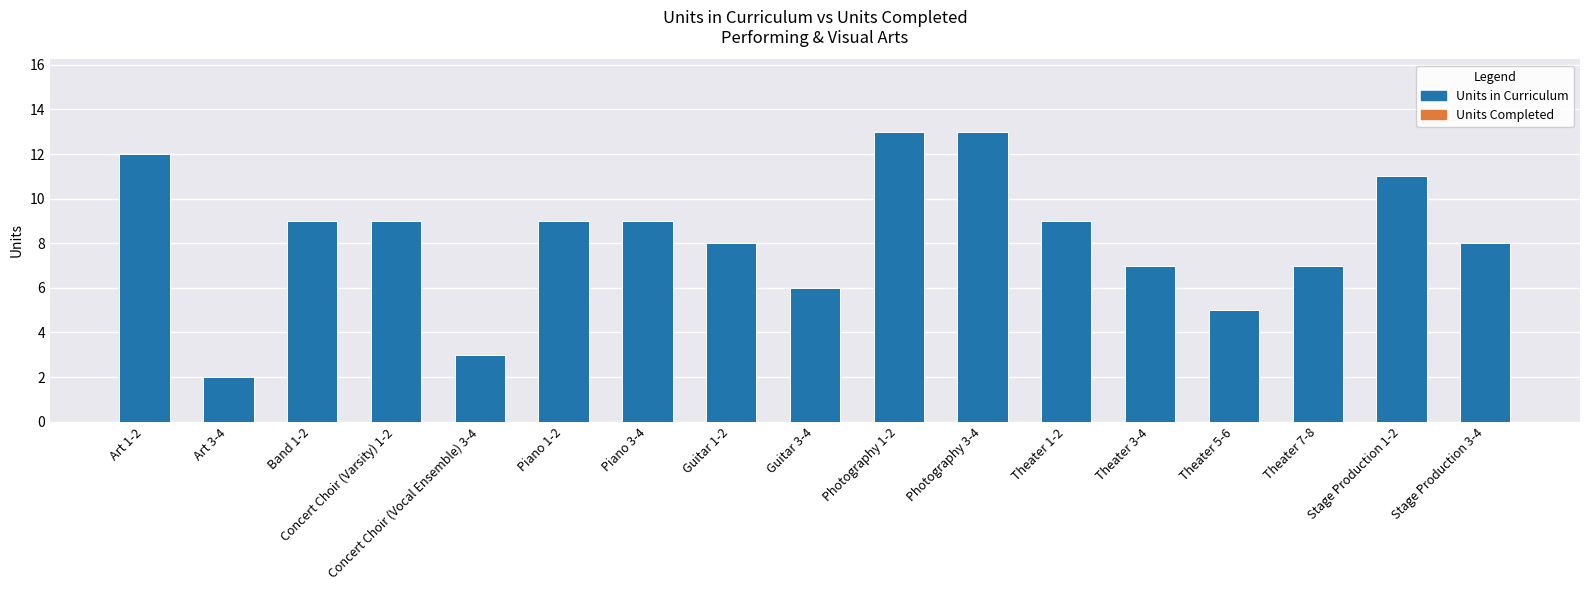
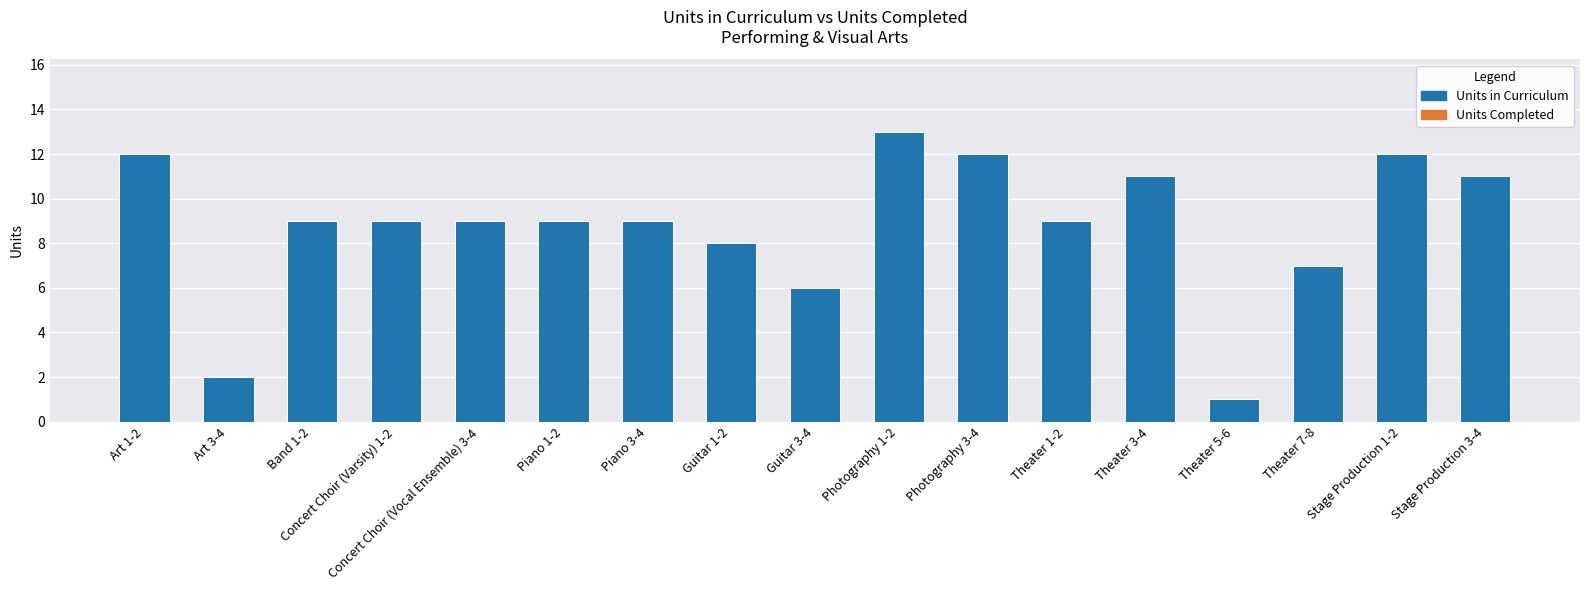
Units in Curriculum, Concert Choir (Vocal Ensemble) 3-4: 3 -> 9
Units in Curriculum, Photography 3-4: 13 -> 12
Units in Curriculum, Theater 3-4: 7 -> 11
Units in Curriculum, Theater 5-6: 5 -> 1
Units in Curriculum, Stage Production 1-2: 11 -> 12
Units in Curriculum, Stage Production 3-4: 8 -> 11
